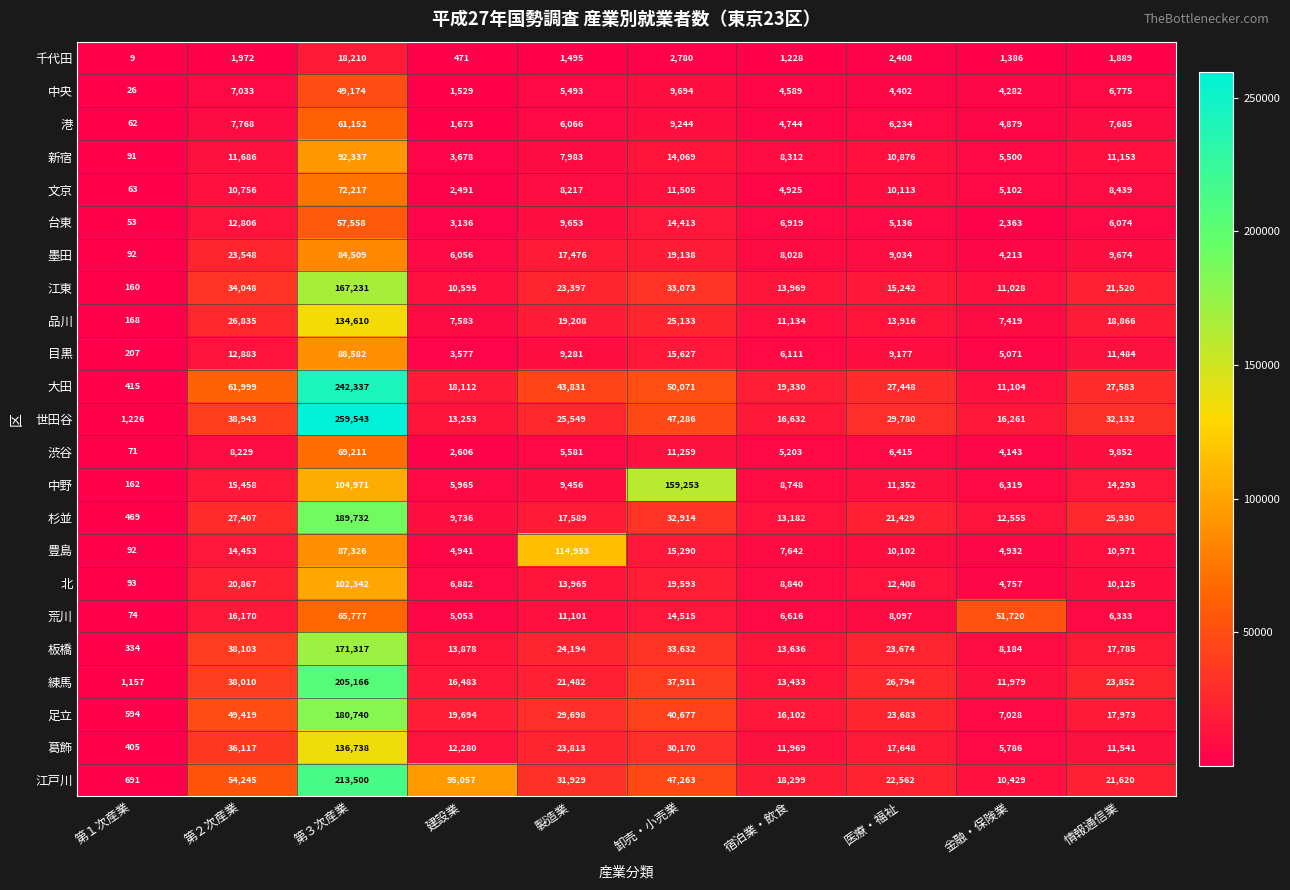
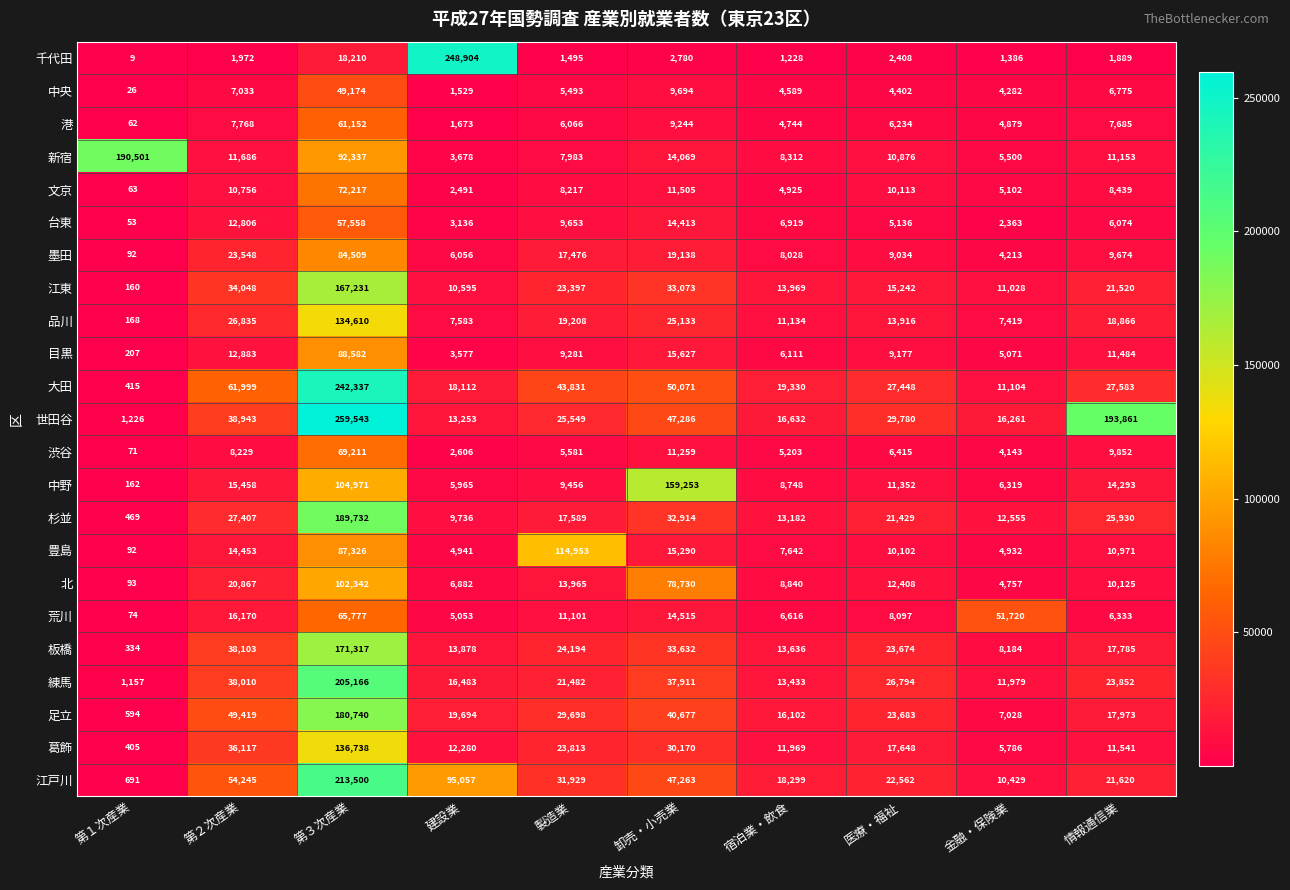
千代田, 建設業: 471 -> 248,904
新宿, 第１次産業: 91 -> 190,501
世田谷, 情報通信業: 32,132 -> 193,861
北, 卸売・小売業: 19,593 -> 78,730
